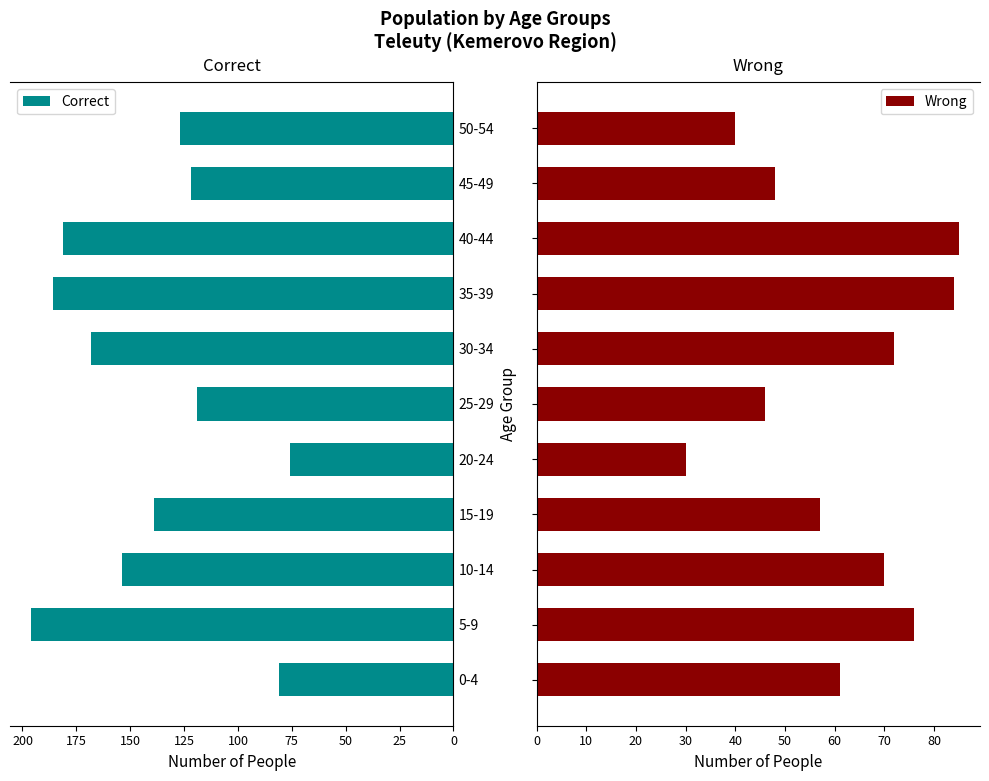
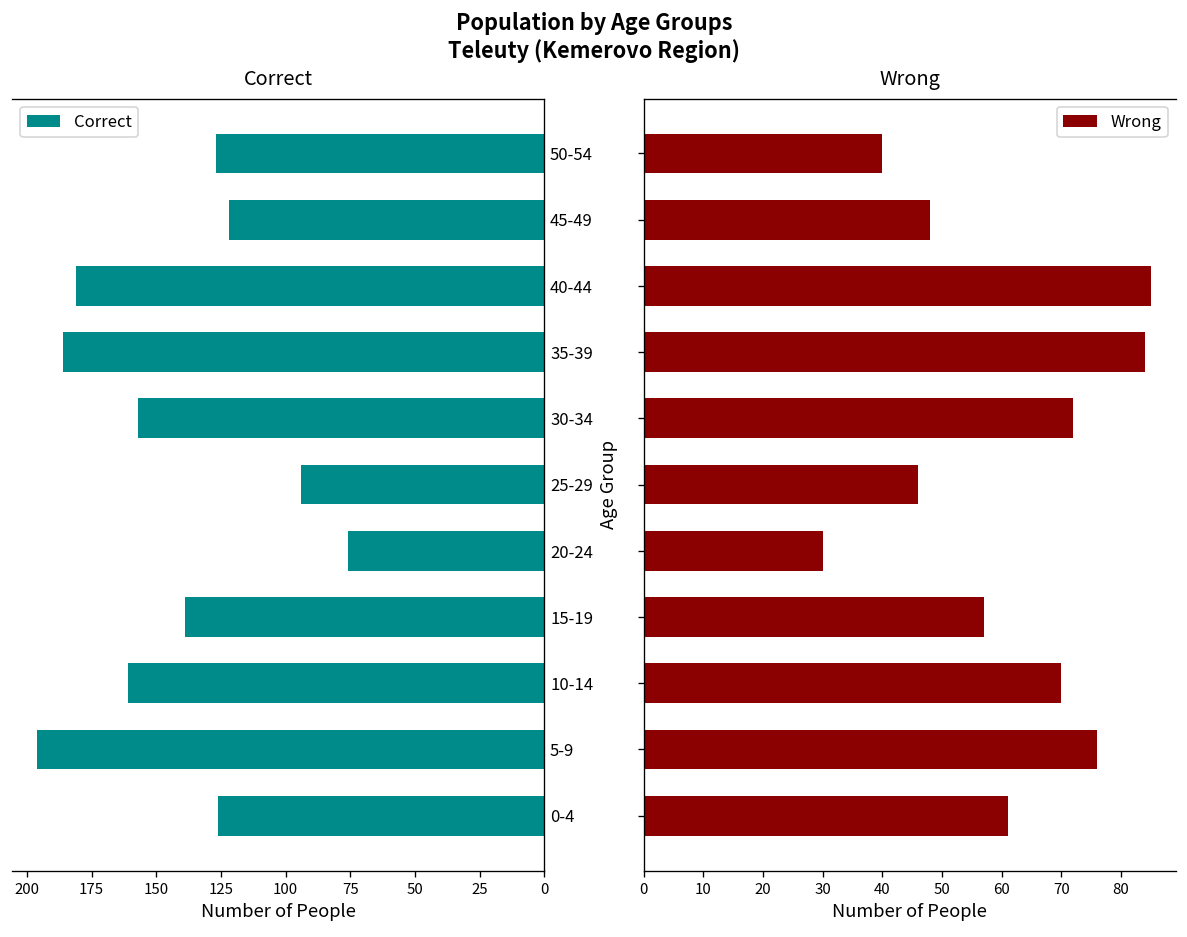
Correct, 30-34: 168 -> 157
Correct, 25-29: 119 -> 94
Correct, 10-14: 154 -> 161
Correct, 0-4: 81 -> 126
